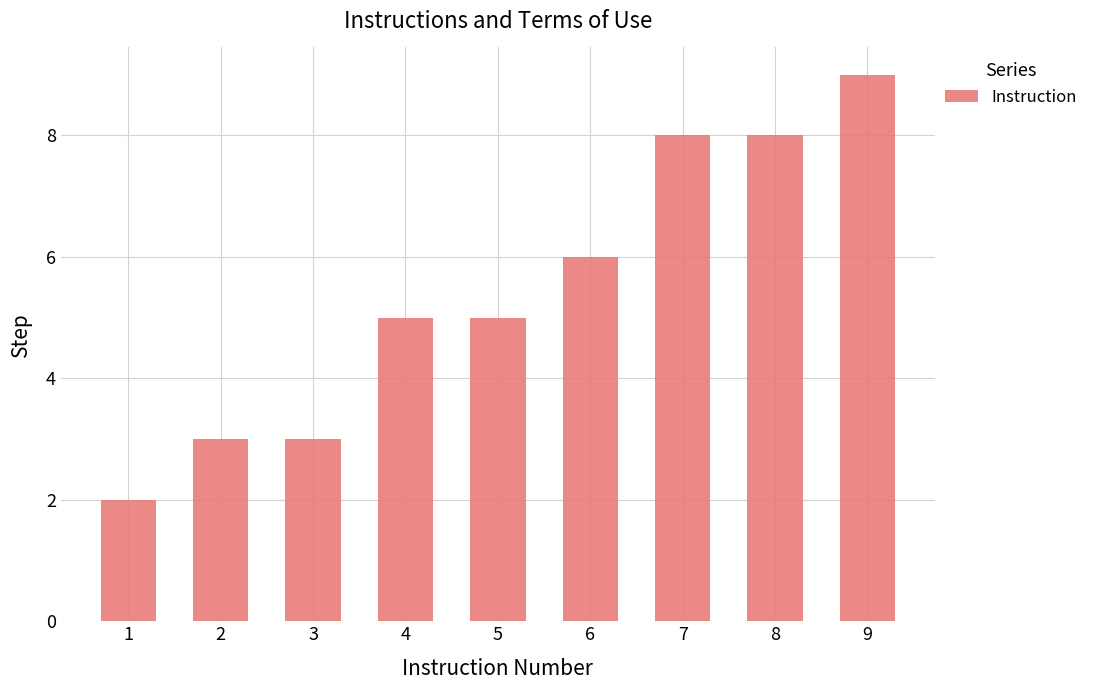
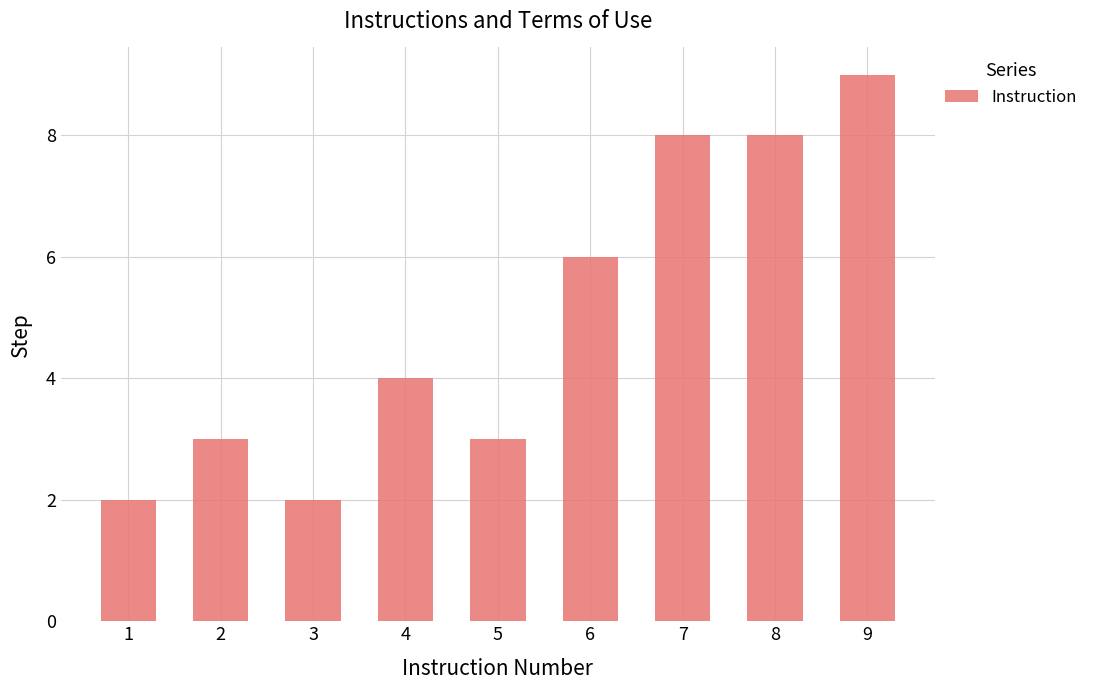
3: 3 -> 2
4: 5 -> 4
5: 5 -> 3
